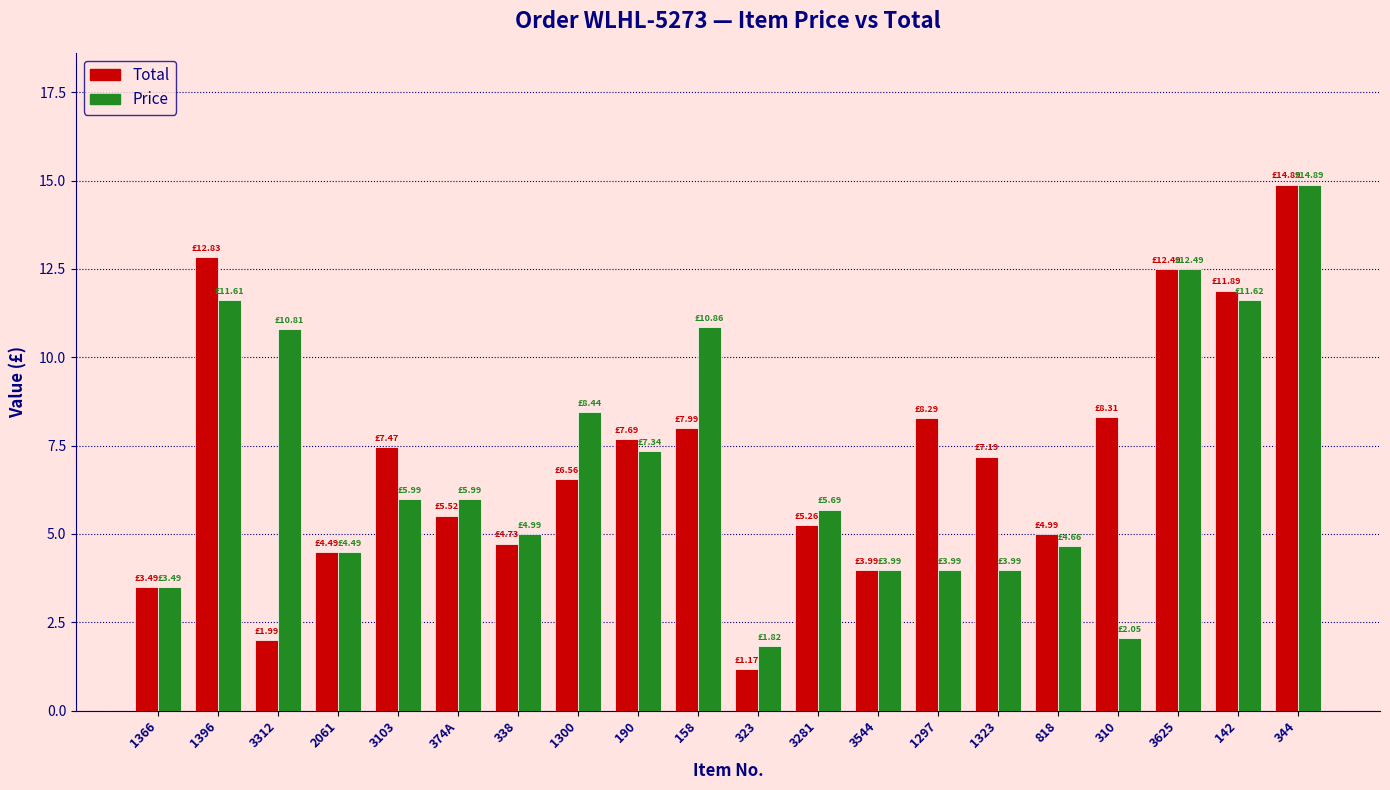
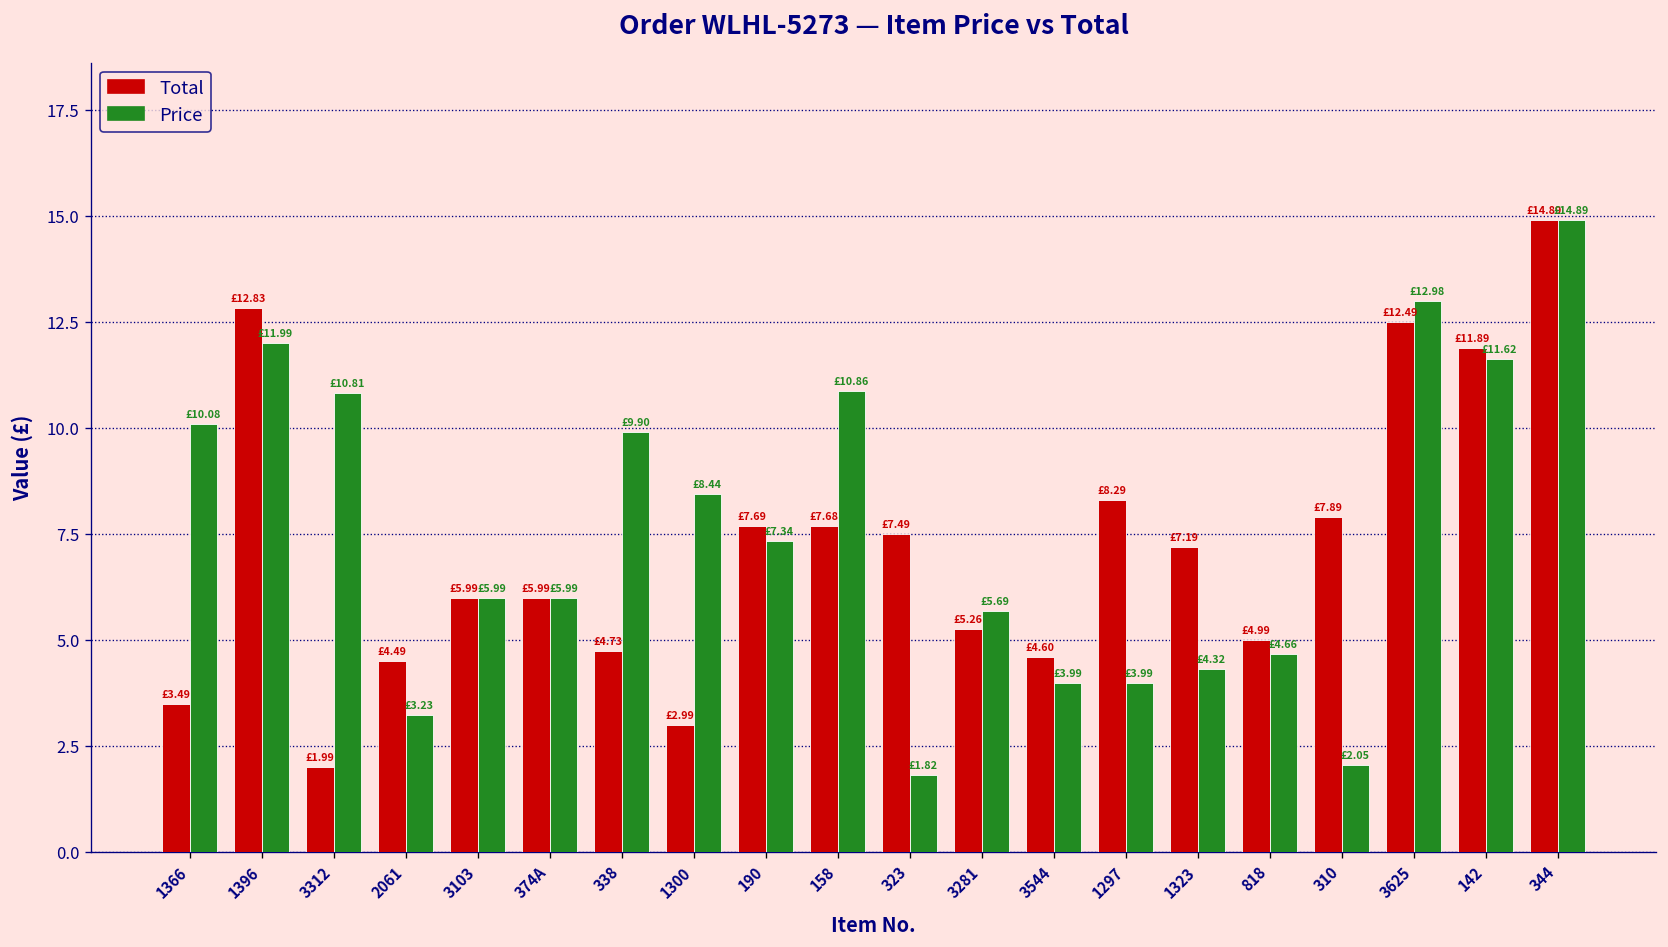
Price, 1366: £3.49 -> £10.08
Price, 1396: £11.61 -> £11.99
Price, 2061: £4.49 -> £3.23
Total, 3103: £7.47 -> £5.99
Total, 374A: £5.52 -> £5.99
Price, 338: £4.99 -> £9.90
Total, 1300: £6.56 -> £2.99
Total, 158: £7.99 -> £7.68
Total, 323: £1.17 -> £7.49
Total, 3544: £3.99 -> £4.60
Price, 1323: £3.99 -> £4.32
Total, 310: £8.31 -> £7.89
Price, 3625: £12.49 -> £12.98
